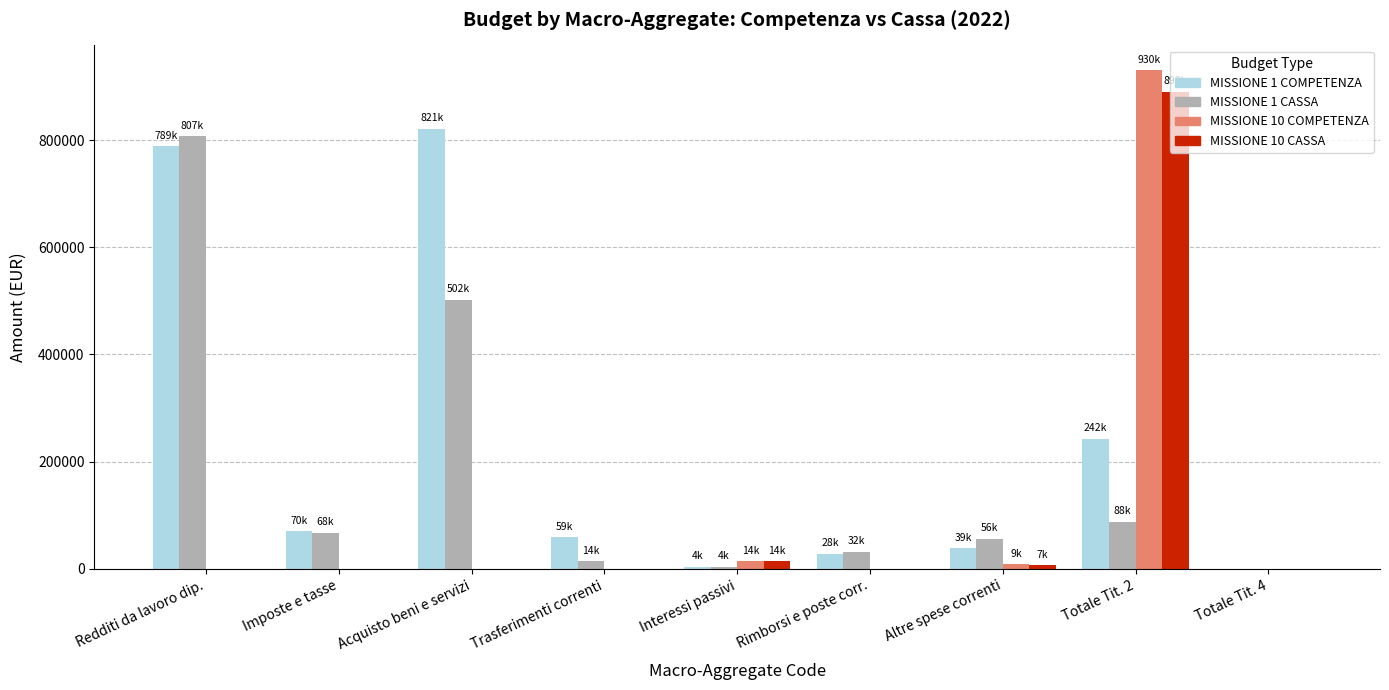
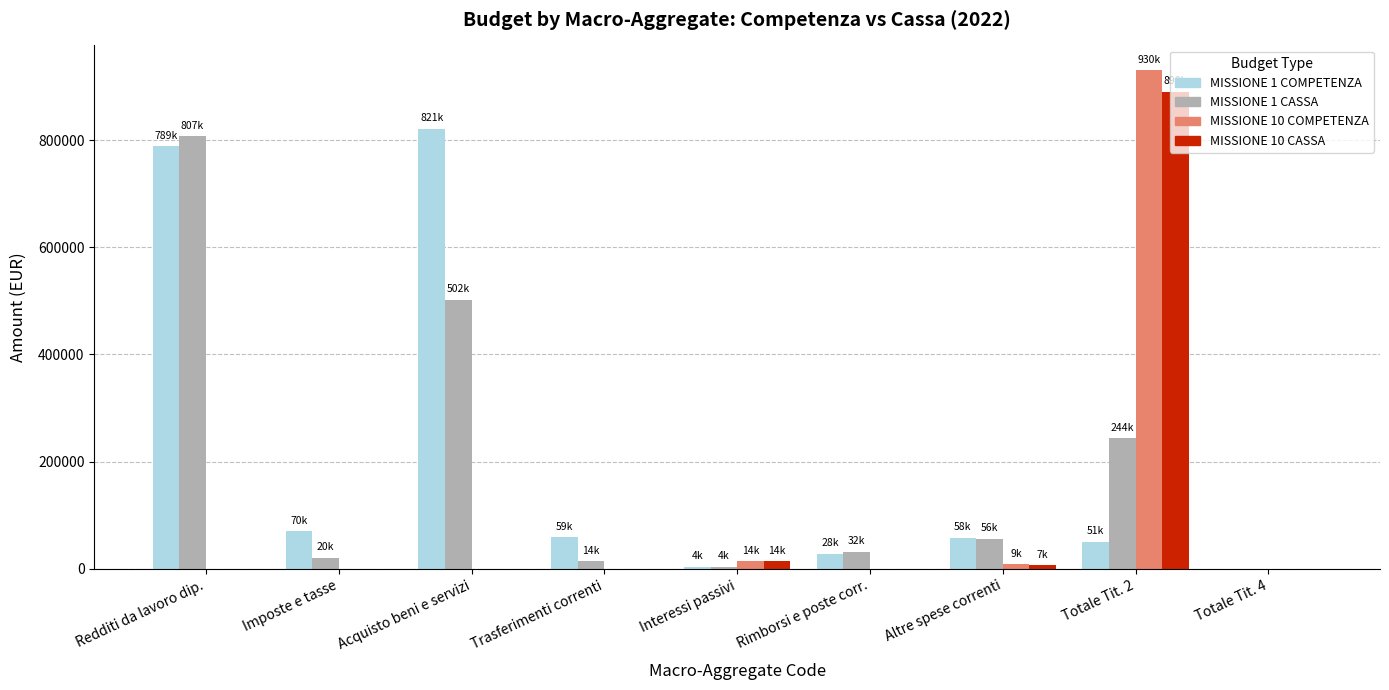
MISSIONE 1 CASSA, Imposte e tasse: 68k -> 20k
MISSIONE 1 COMPETENZA, Altre spese correnti: 39k -> 58k
MISSIONE 1 COMPETENZA, Totale Tit. 2: 242k -> 51k
MISSIONE 1 CASSA, Totale Tit. 2: 88k -> 244k
